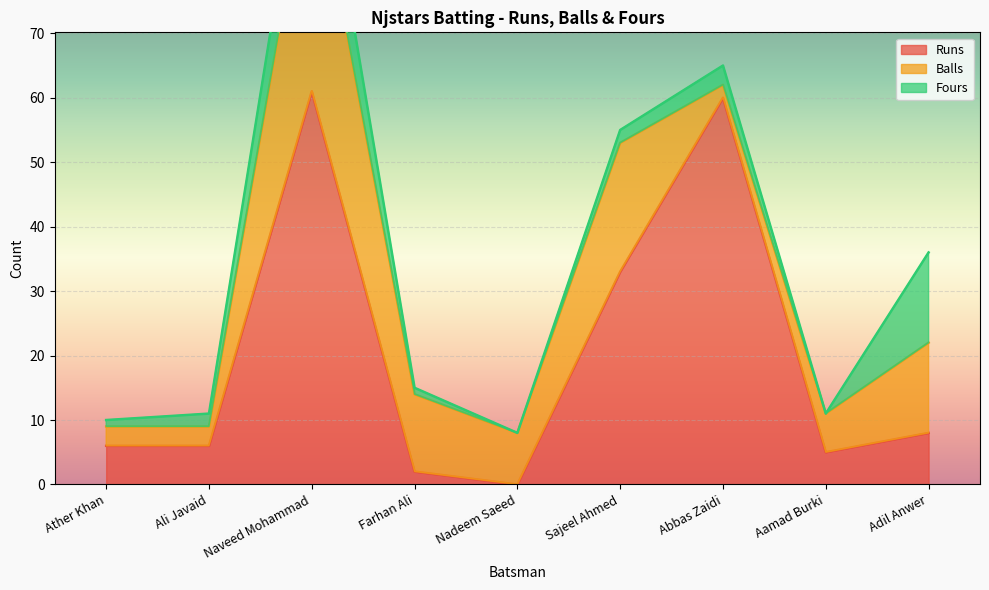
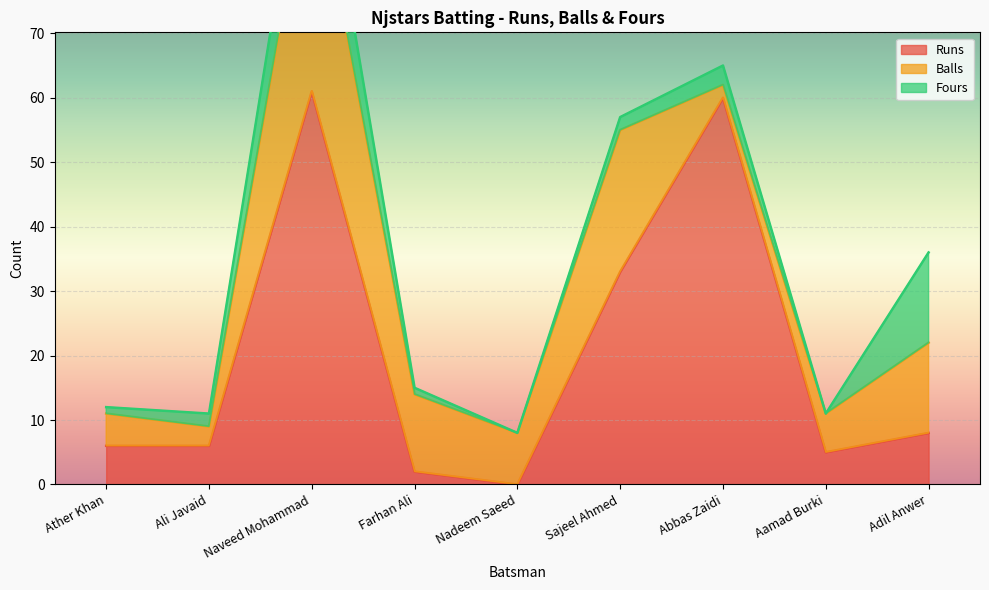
Balls, Ather Khan: 3 -> 5
Balls, Sajeel Ahmed: 20 -> 22
